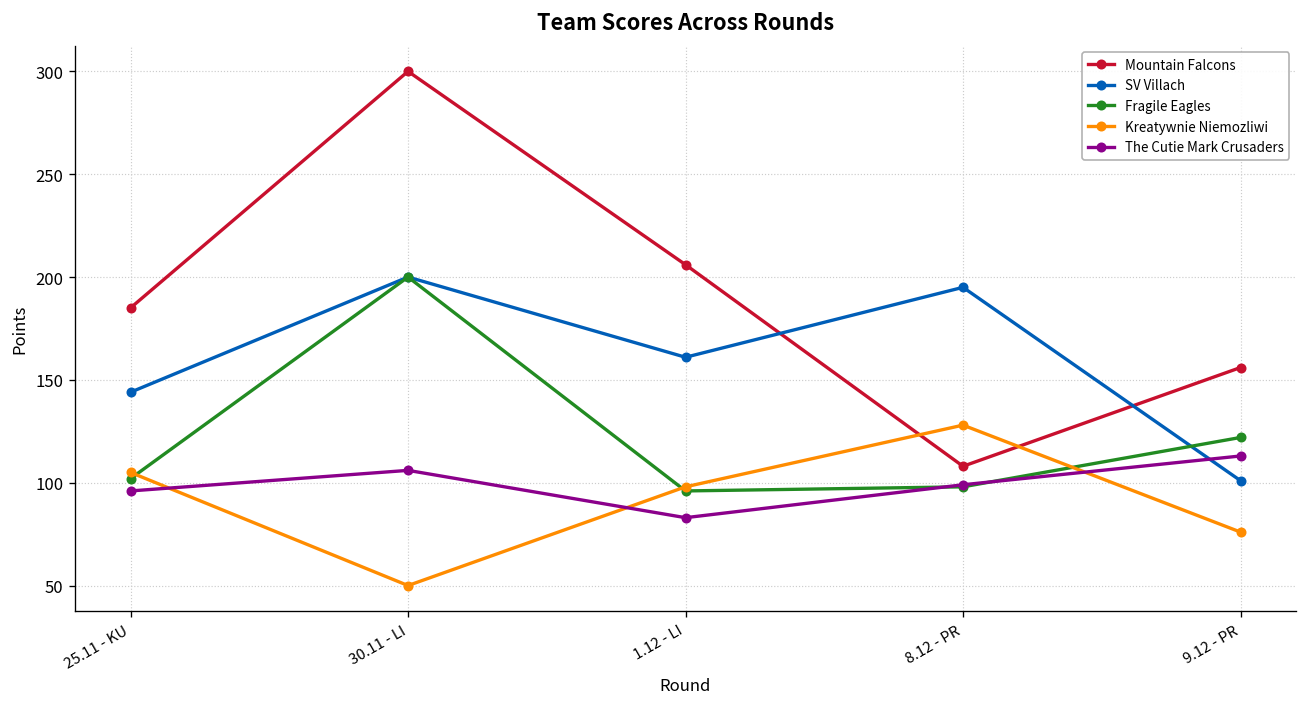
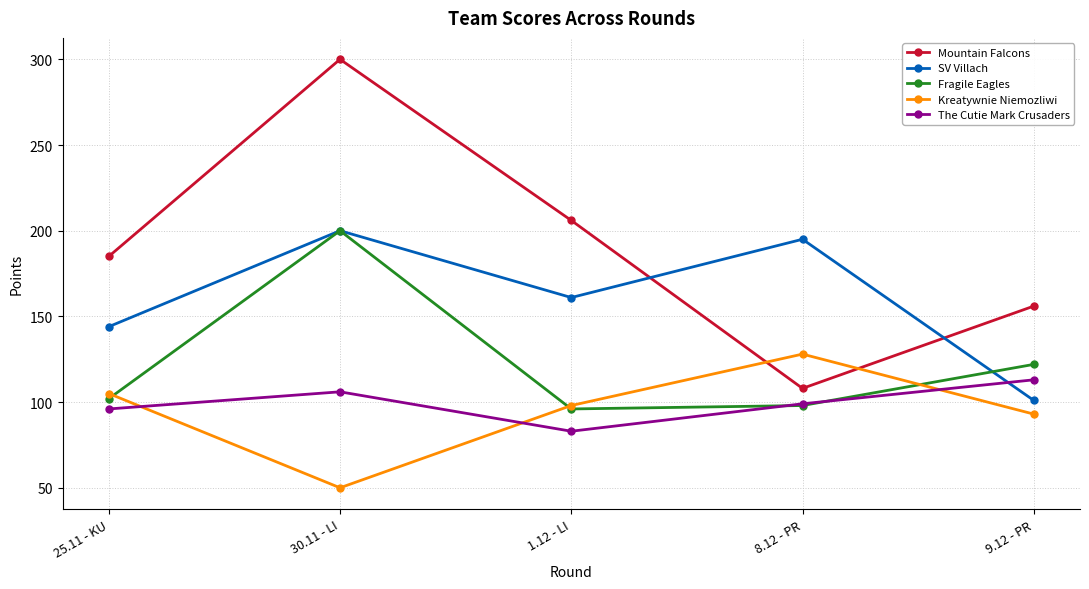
Kreatywnie Niemozliwi, 9.12 - PR: 76 -> 93
